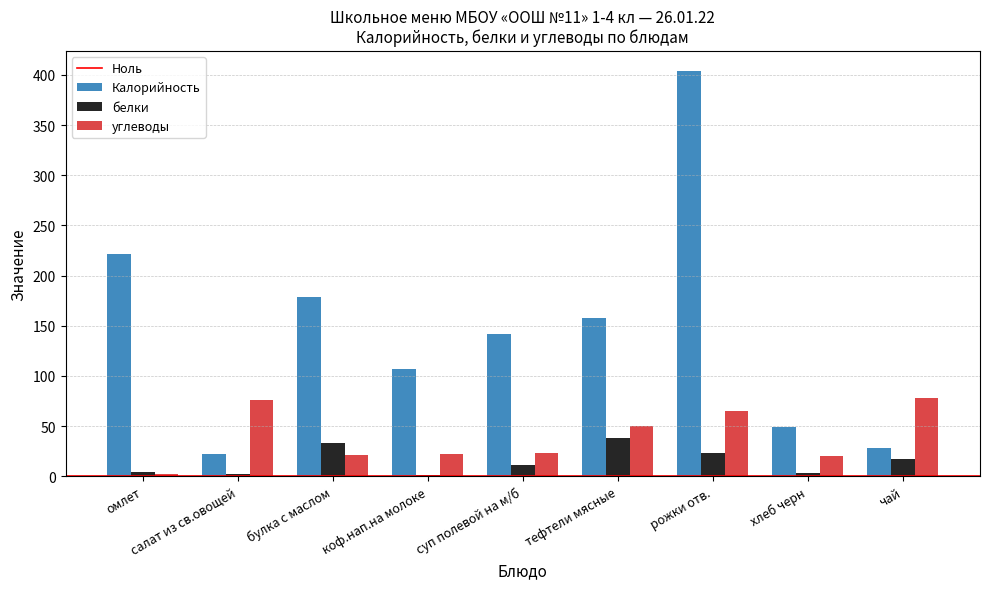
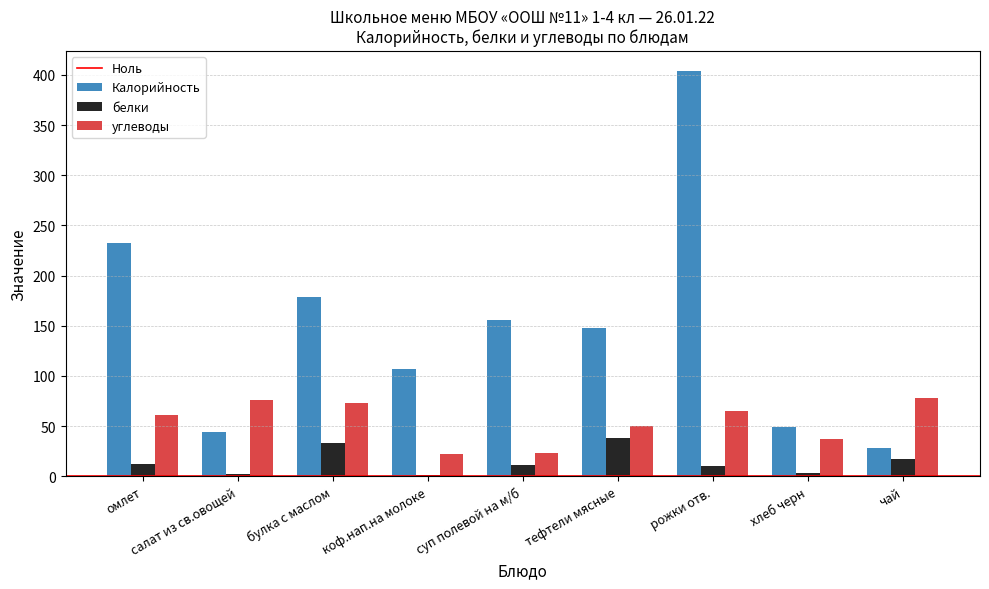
Калорийность, омлет: 222 -> 232
белки, омлет: 4 -> 12
углеводы, омлет: 2 -> 61
Калорийность, салат из св.овощей: 22 -> 44
углеводы, булка с маслом: 21 -> 73
Калорийность, суп полевой на м/б: 142 -> 155
Калорийность, тефтели мясные: 158 -> 148
белки, рожки отв.: 23 -> 11
углеводы, хлеб черн: 20 -> 37
